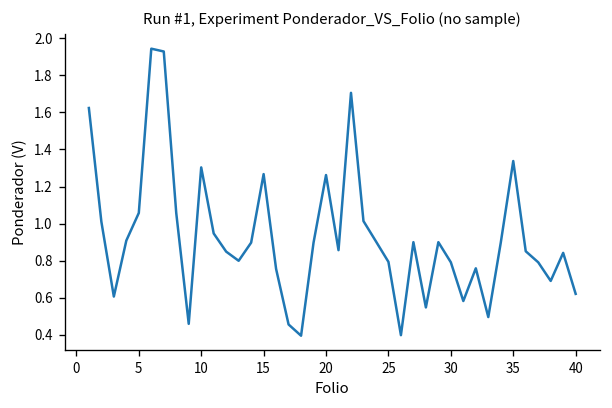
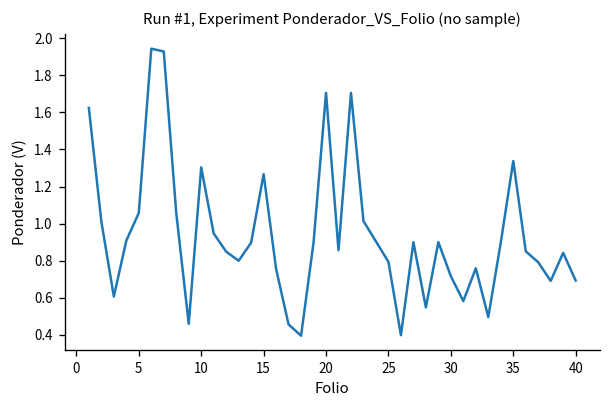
20: 1.26 -> 1.71
30: 0.79 -> 0.72
40: 0.62 -> 0.69
